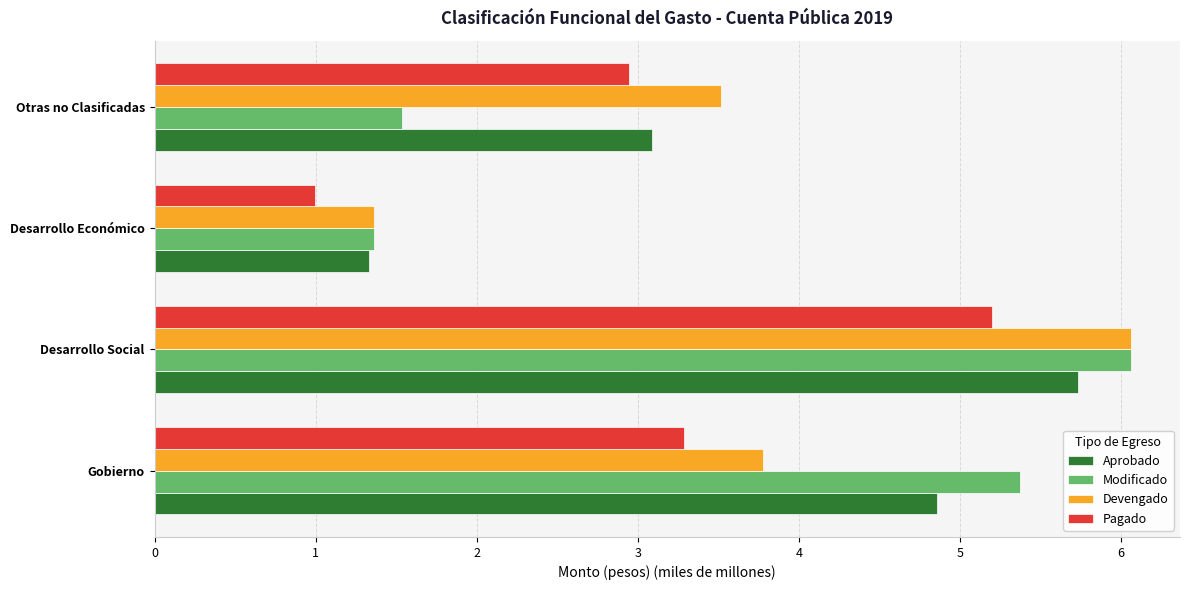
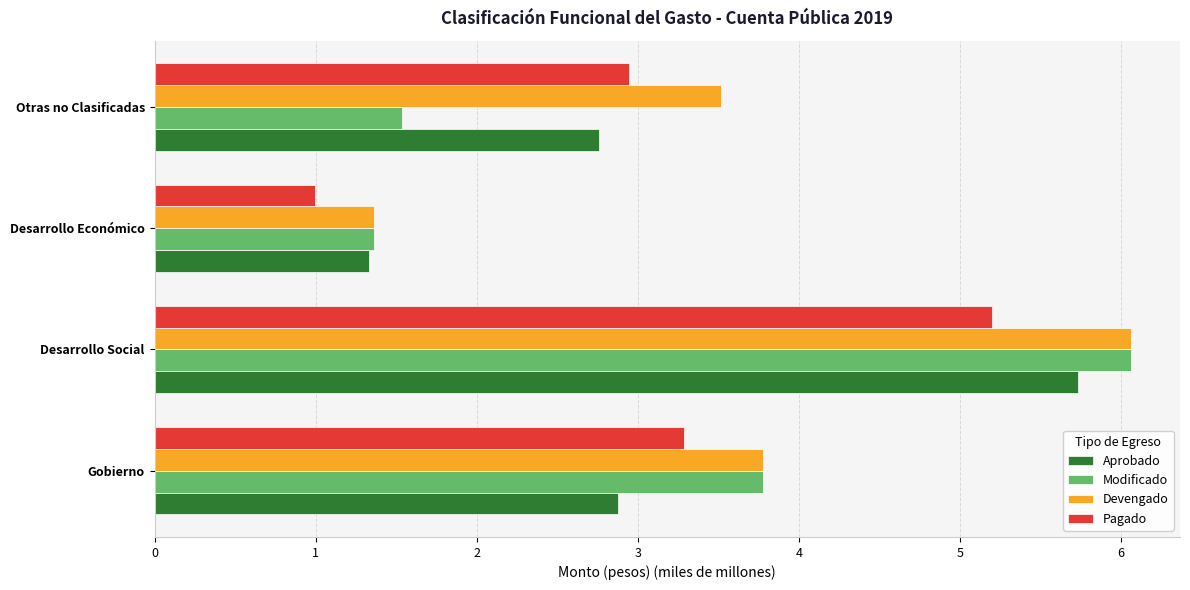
Aprobado, Otras no Clasificadas: 3.09 -> 2.76
Modificado, Gobierno: 5.37 -> 3.78
Aprobado, Gobierno: 4.86 -> 2.87
